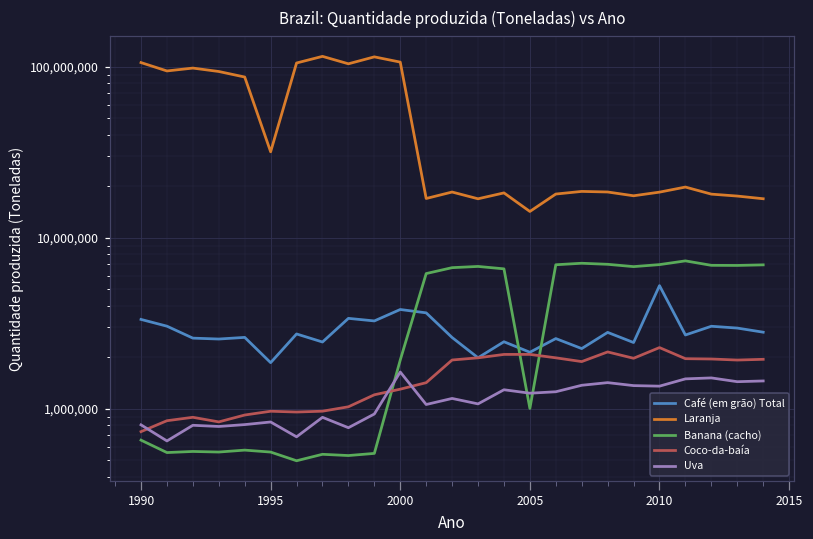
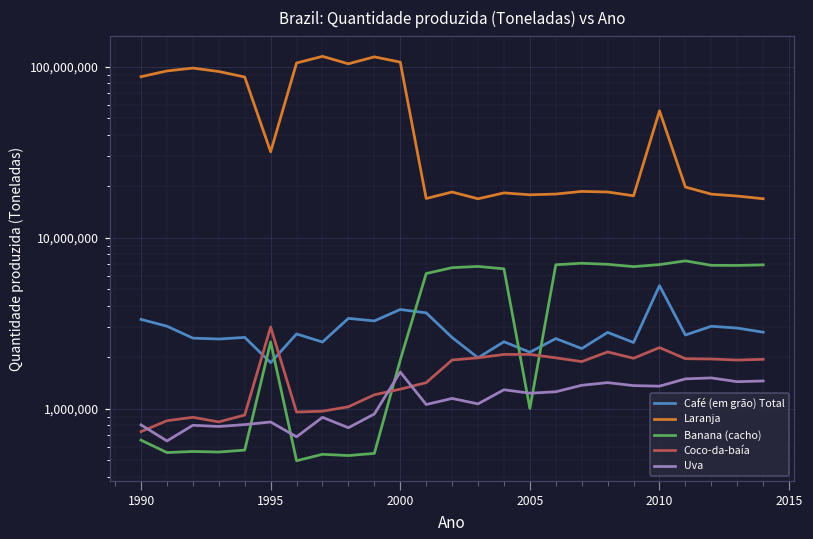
Laranja, 1990: 110,000,000 -> 90,000,000
Banana (cacho), 1995: 560,000 -> 2,500,000
Coco-da-baía, 1995: 1,000,000 -> 3,000,000
Laranja, 2005: 14,000,000 -> 18,000,000
Laranja, 2010: 19,000,000 -> 55,000,000
